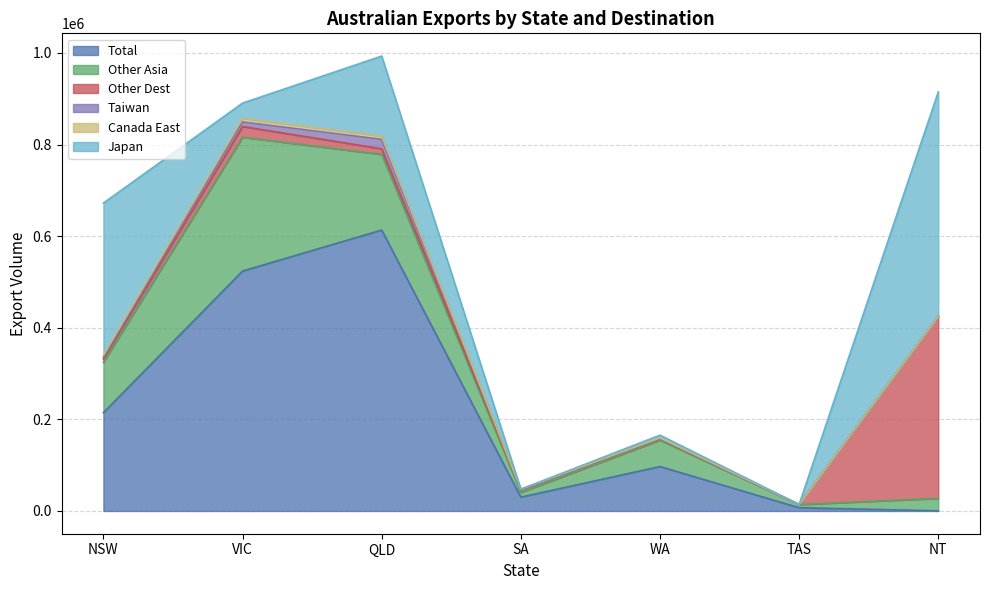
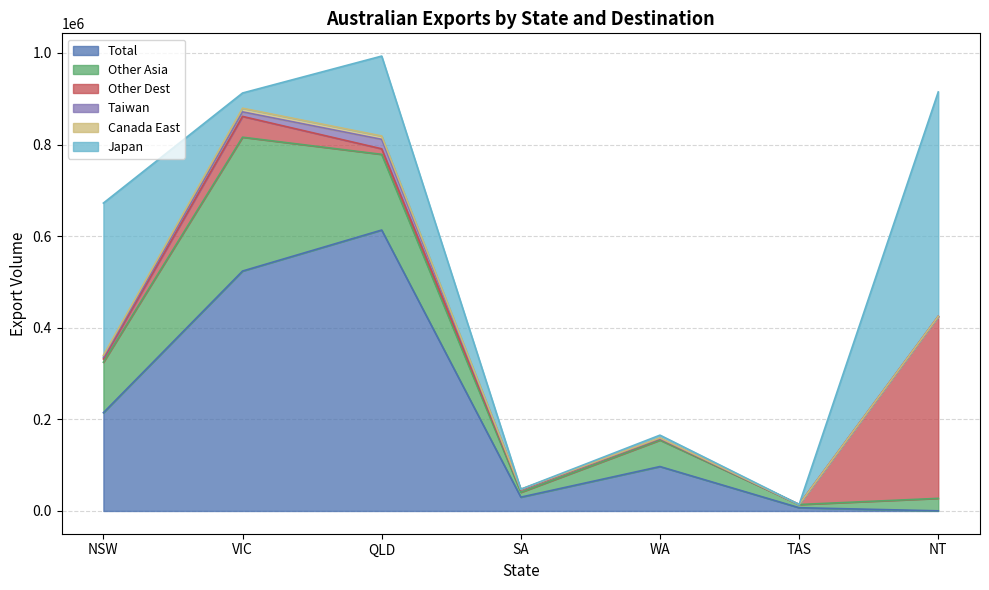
Other Dest, VIC: 20000 -> 50000
